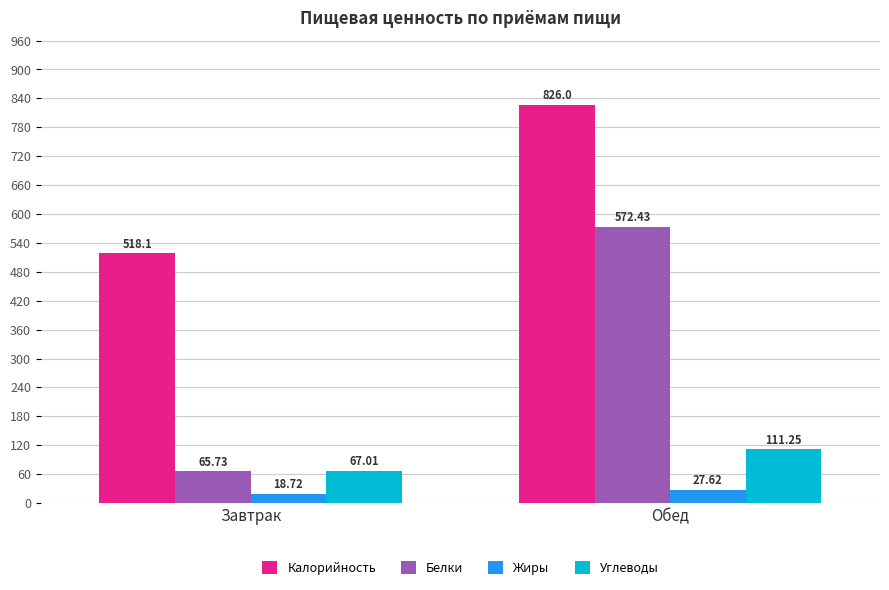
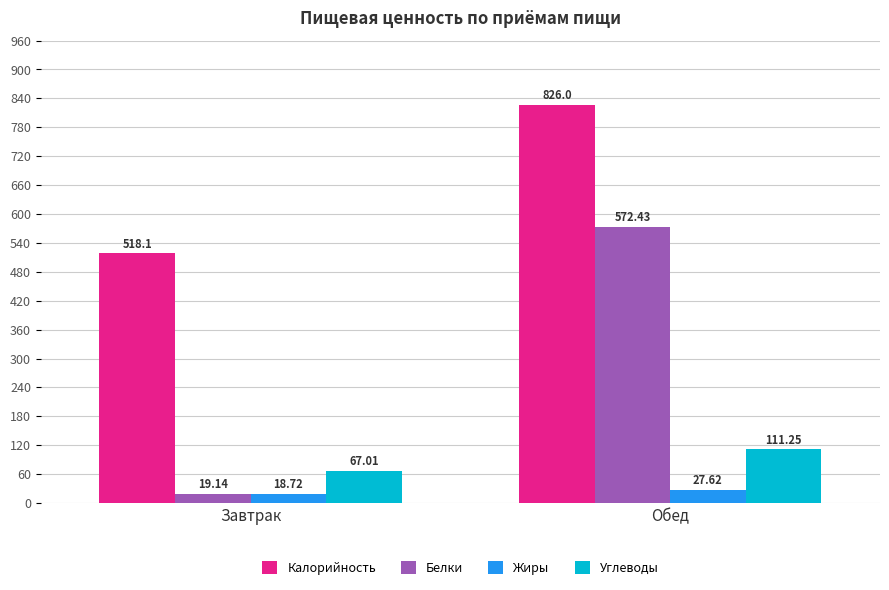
Белки, Завтрак: 65.73 -> 19.14
